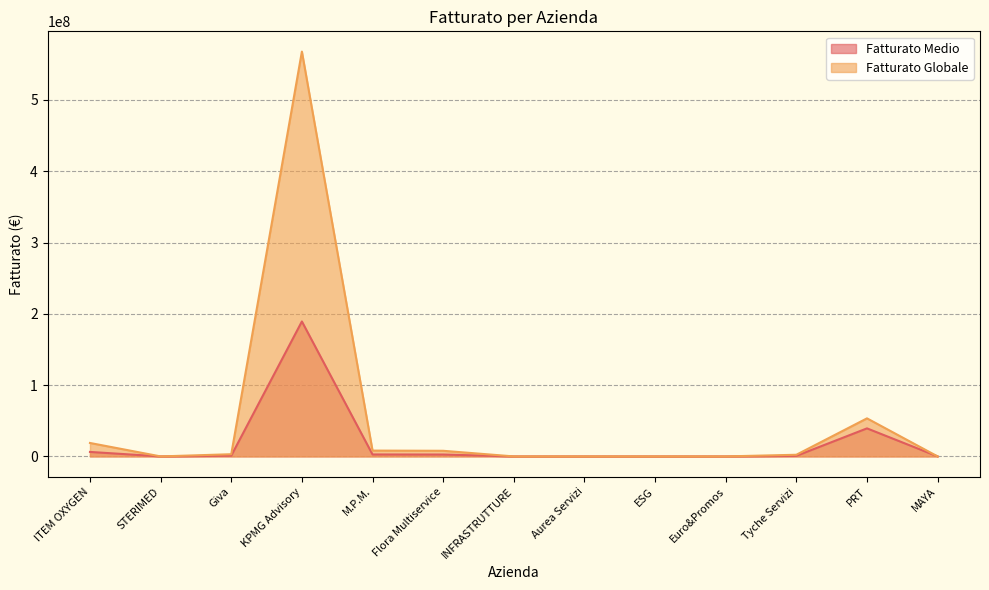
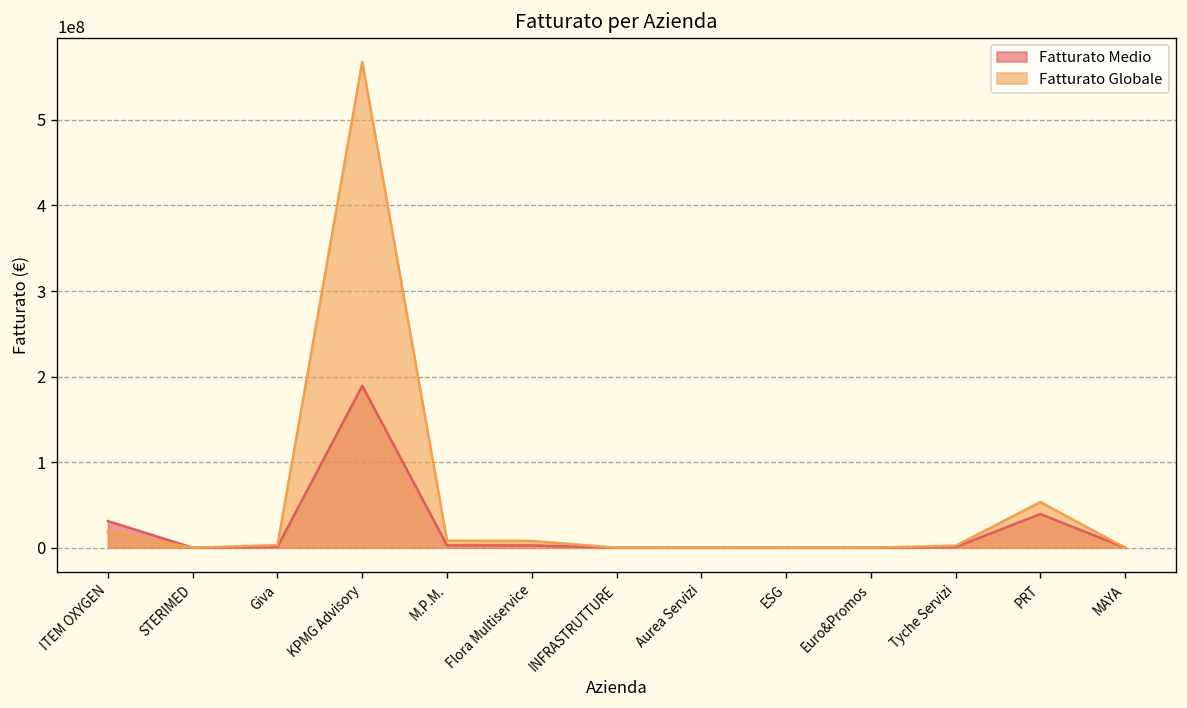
Fatturato Medio, ITEM OXYGEN: 10000000 -> 30000000
